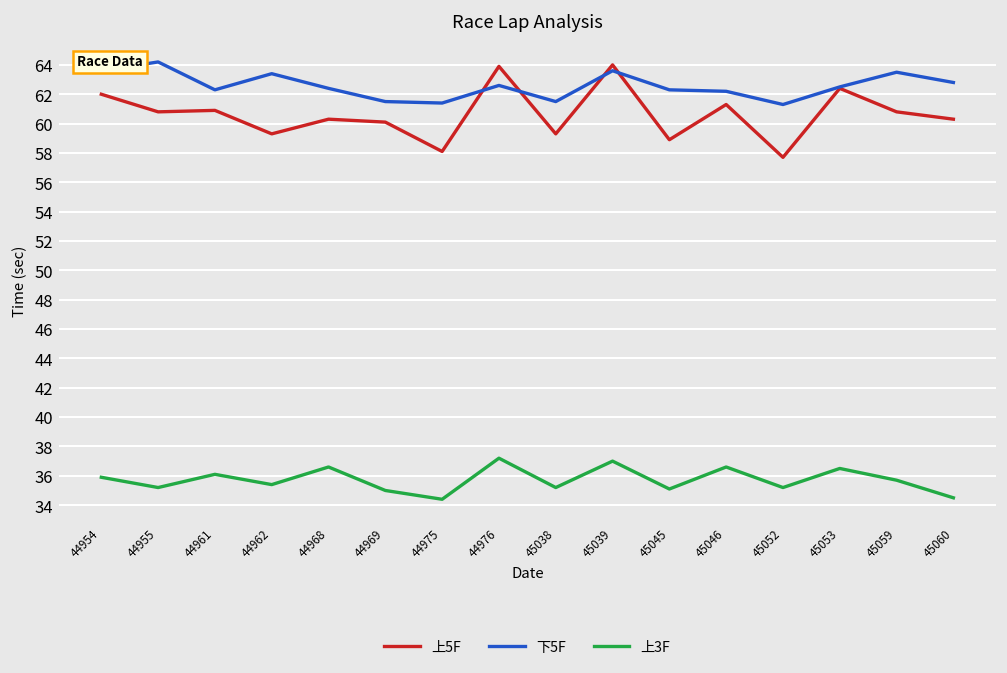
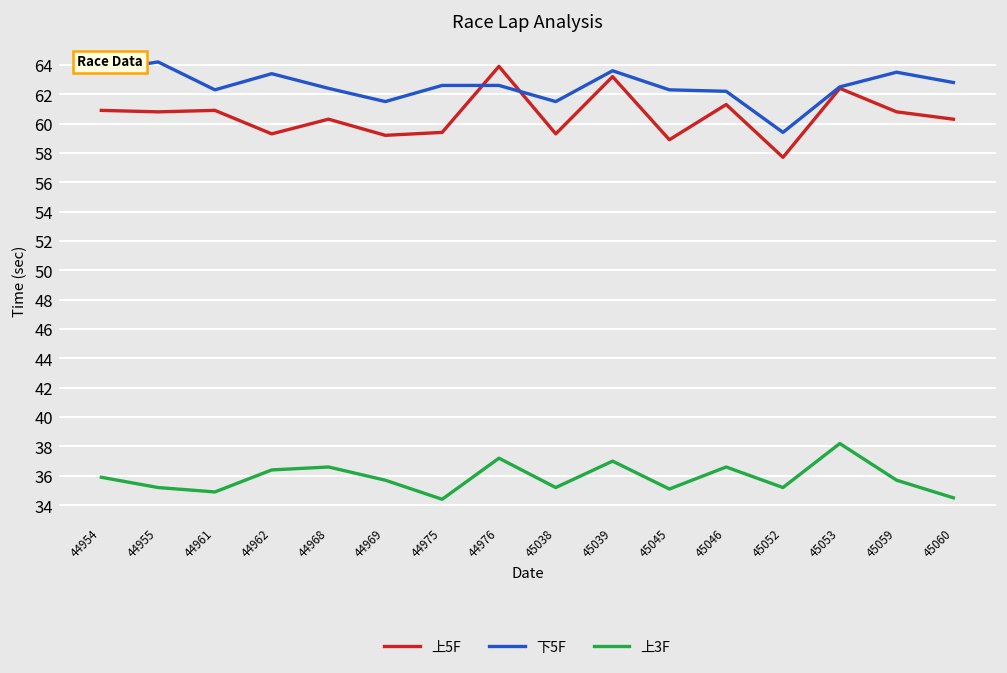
上5F, 44954: 62.0 -> 60.9
上3F, 44961: 36.1 -> 34.9
上3F, 44962: 35.4 -> 36.4
上5F, 44969: 60.1 -> 59.2
上3F, 44969: 35.0 -> 35.7
上5F, 44975: 58.1 -> 59.4
下5F, 44975: 61.4 -> 62.6
上5F, 45039: 64.0 -> 63.2
下5F, 45052: 61.3 -> 59.4
上3F, 45053: 36.5 -> 38.2
